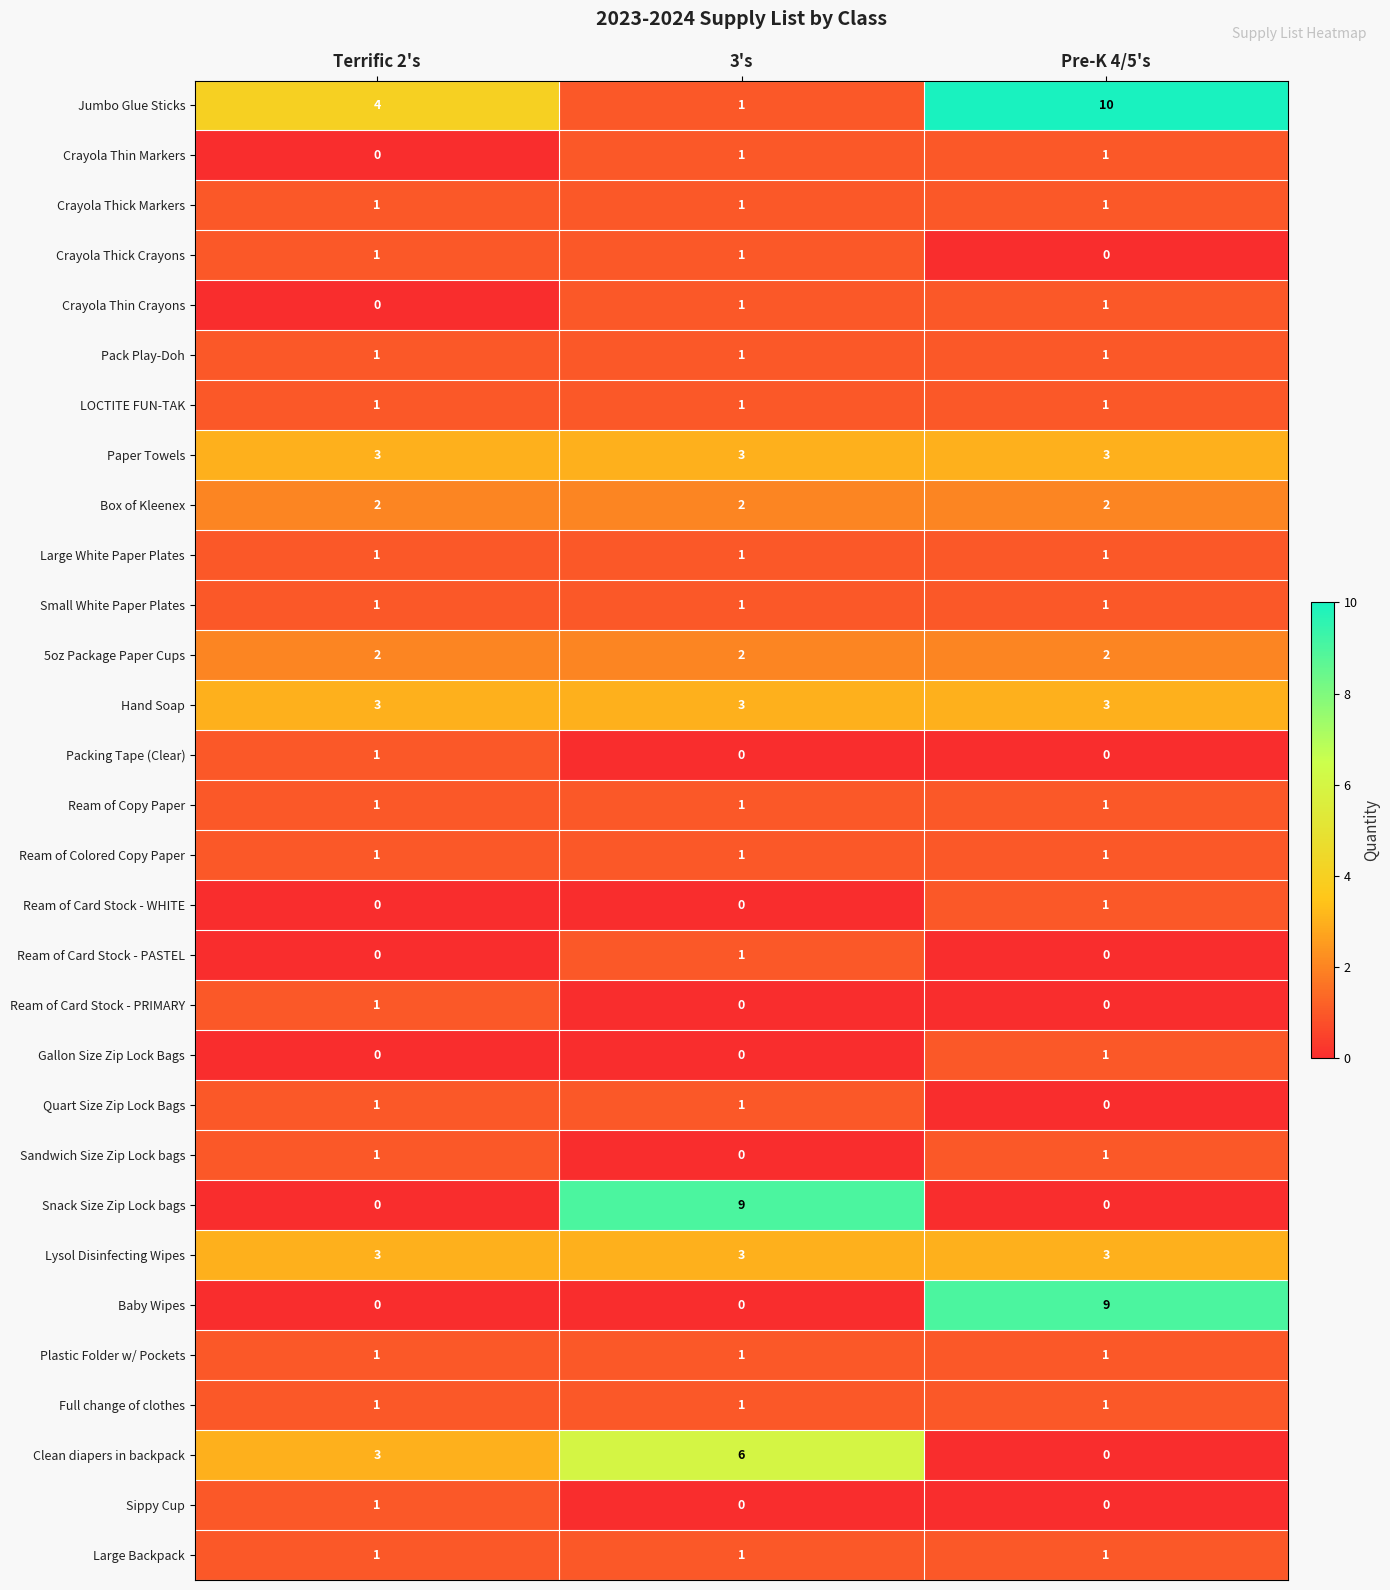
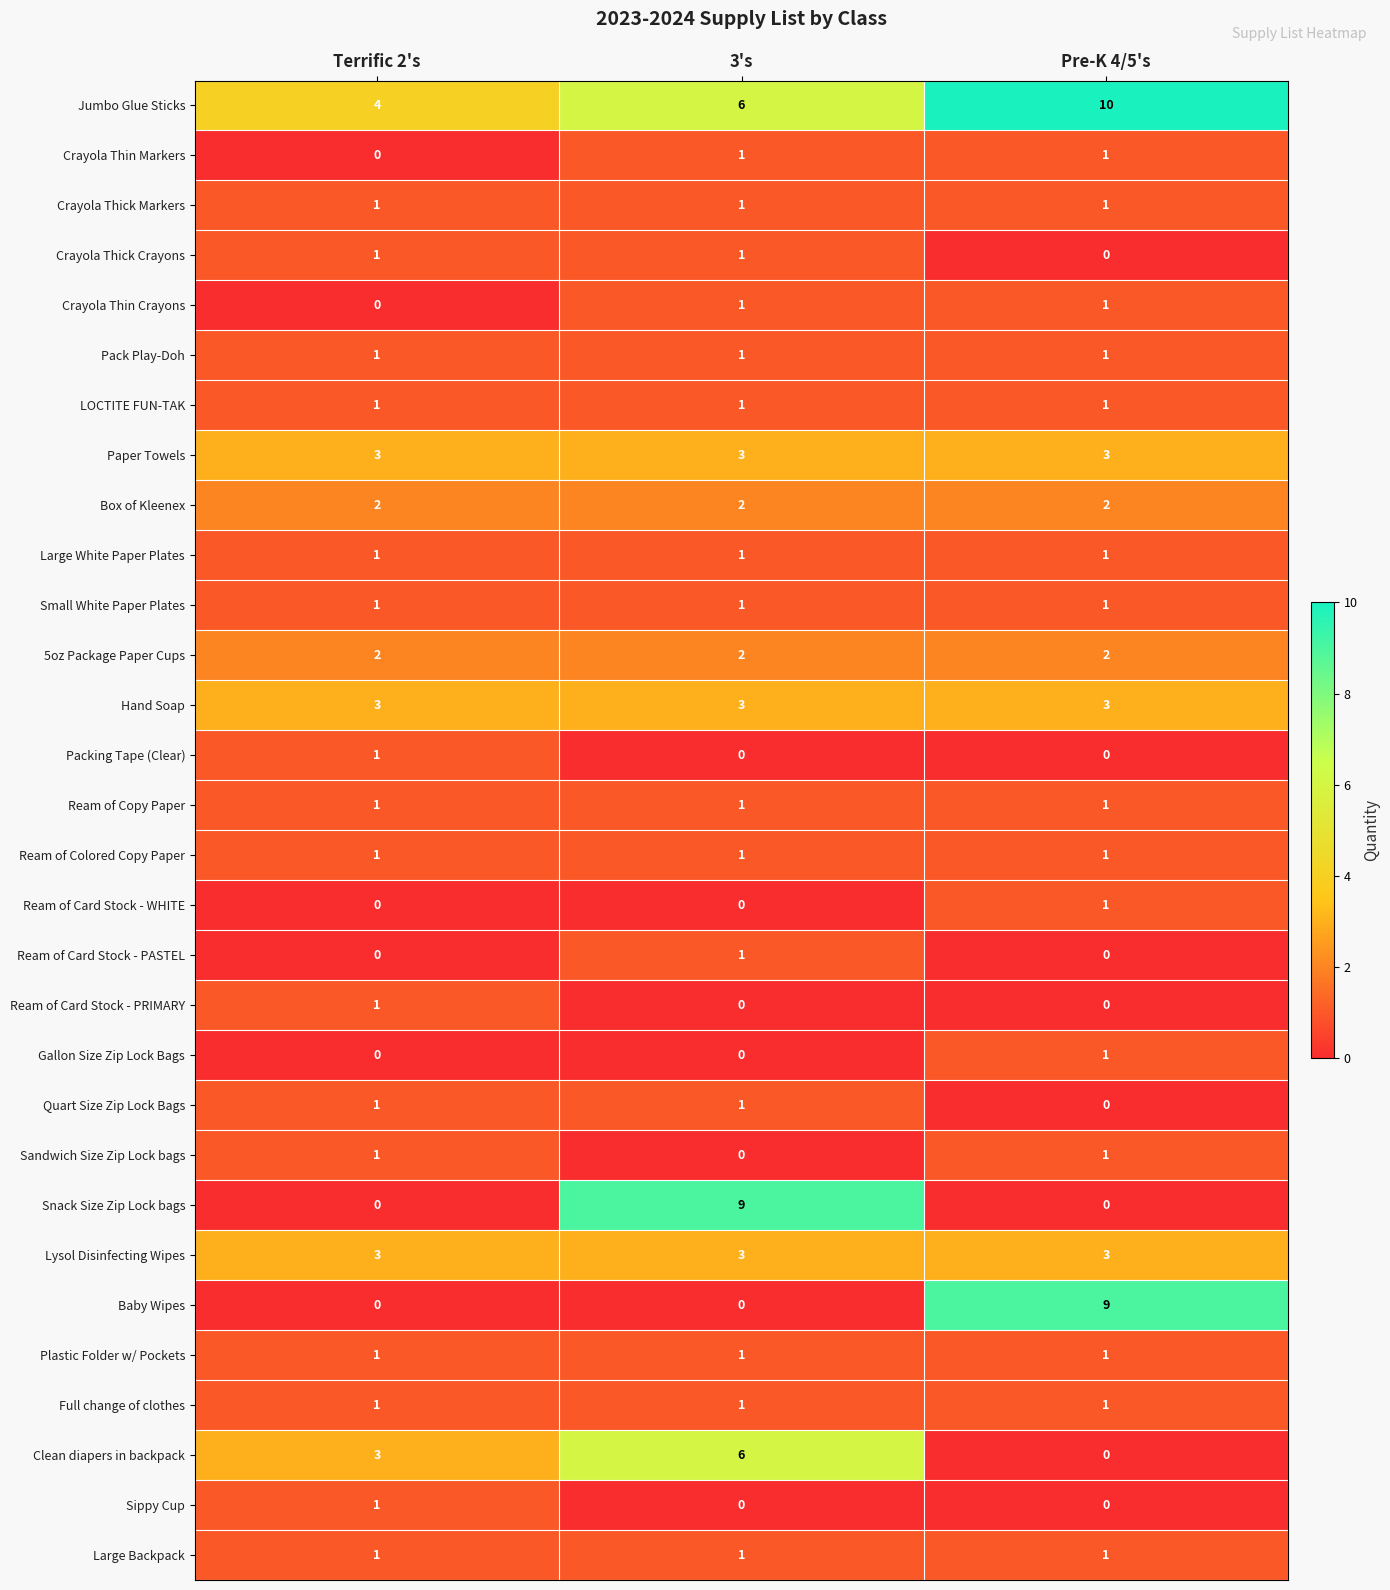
Jumbo Glue Sticks, 3's: 1 -> 6
